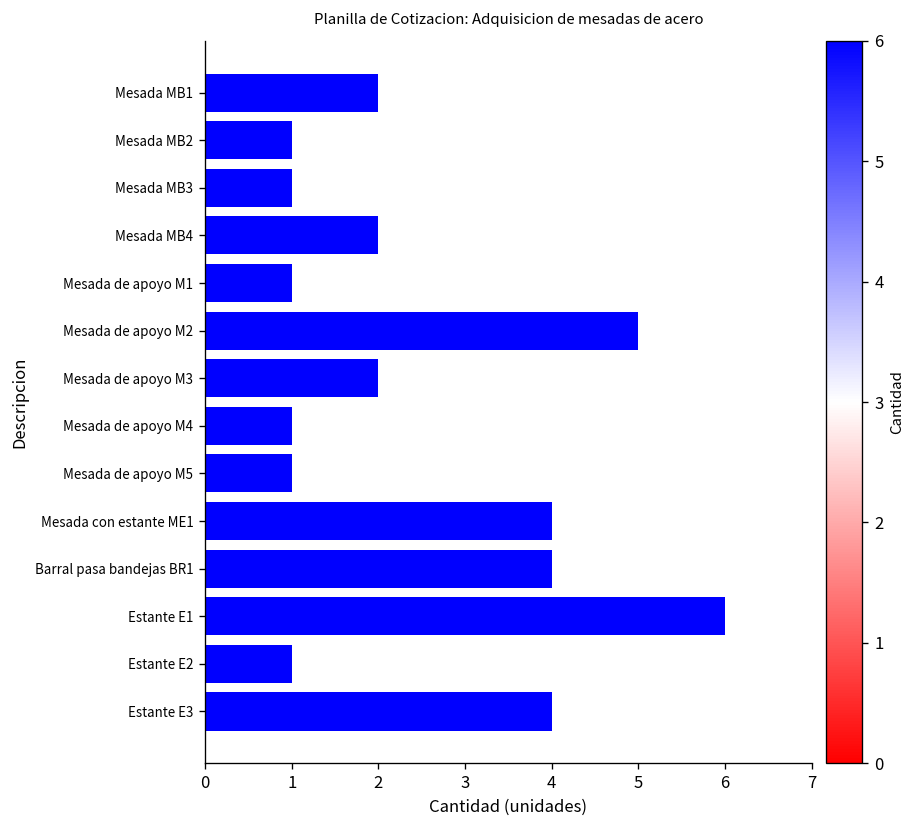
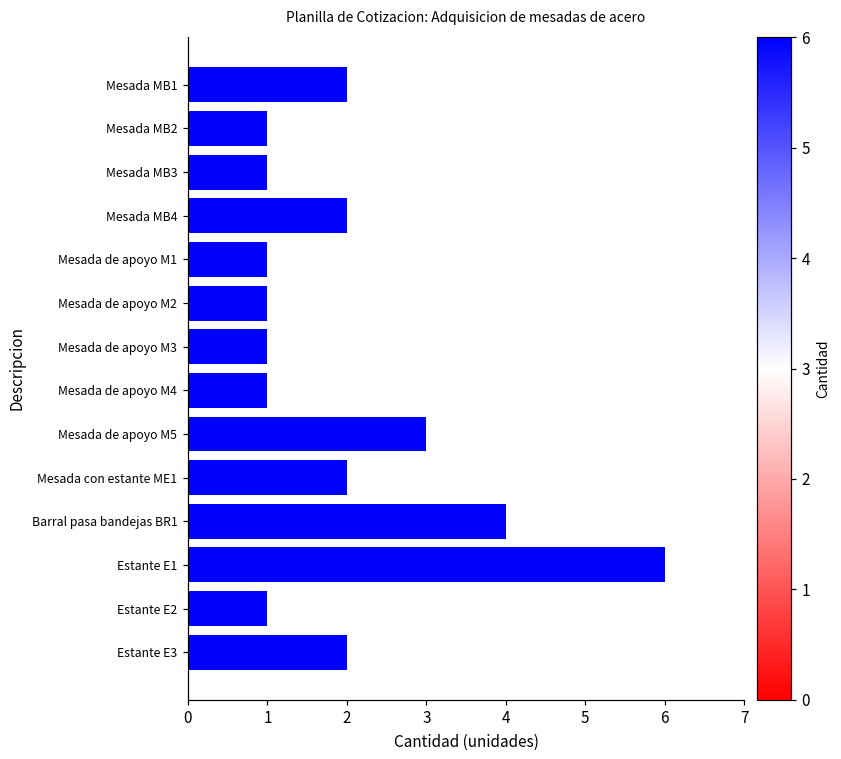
Mesada de apoyo M2: 5 -> 1
Mesada de apoyo M3: 2 -> 1
Mesada de apoyo M5: 1 -> 3
Mesada con estante ME1: 4 -> 2
Estante E3: 4 -> 2
